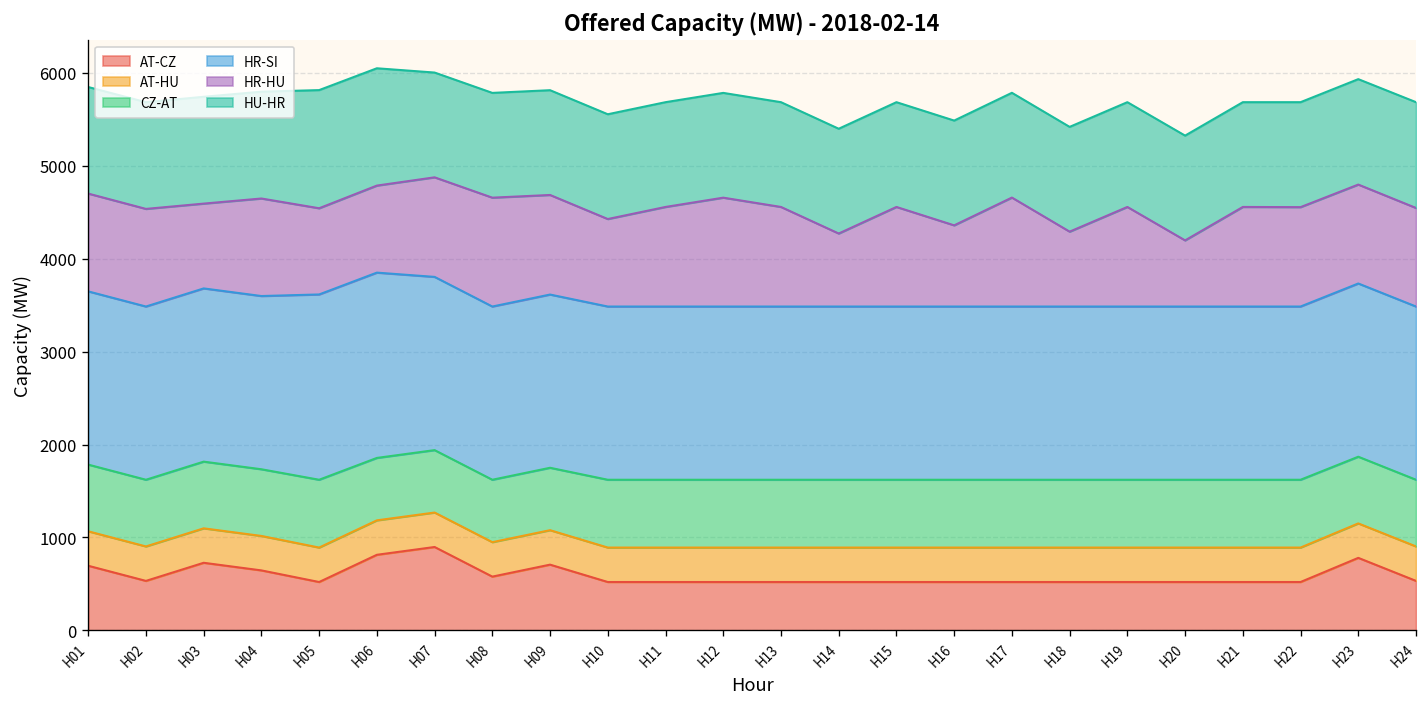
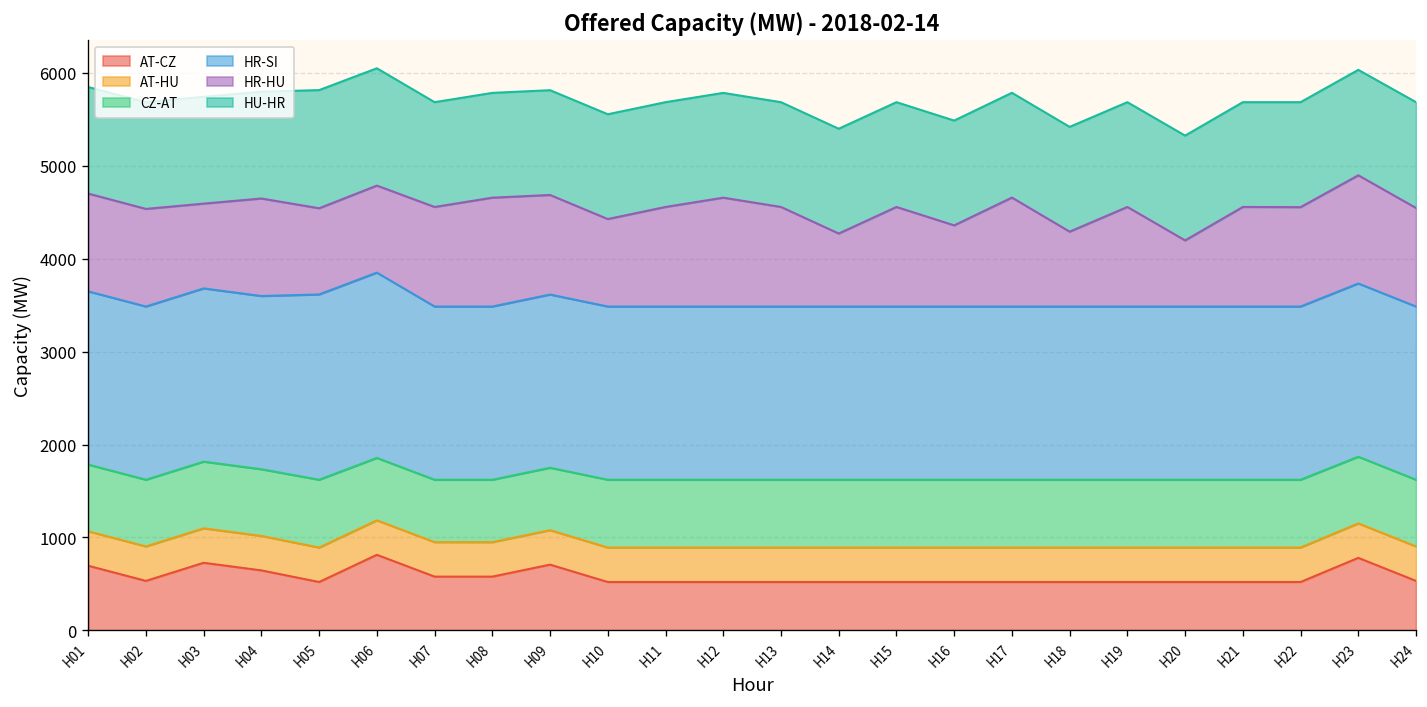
AT-CZ, H07: 900 -> 600
HR-HU, H23: 1100 -> 1200
